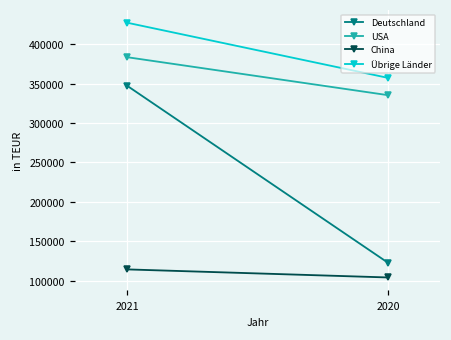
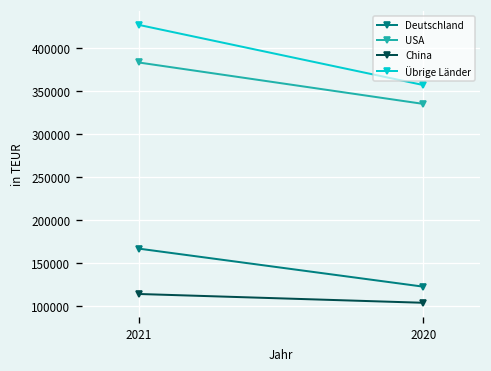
Deutschland, 2021: 350000 -> 170000
